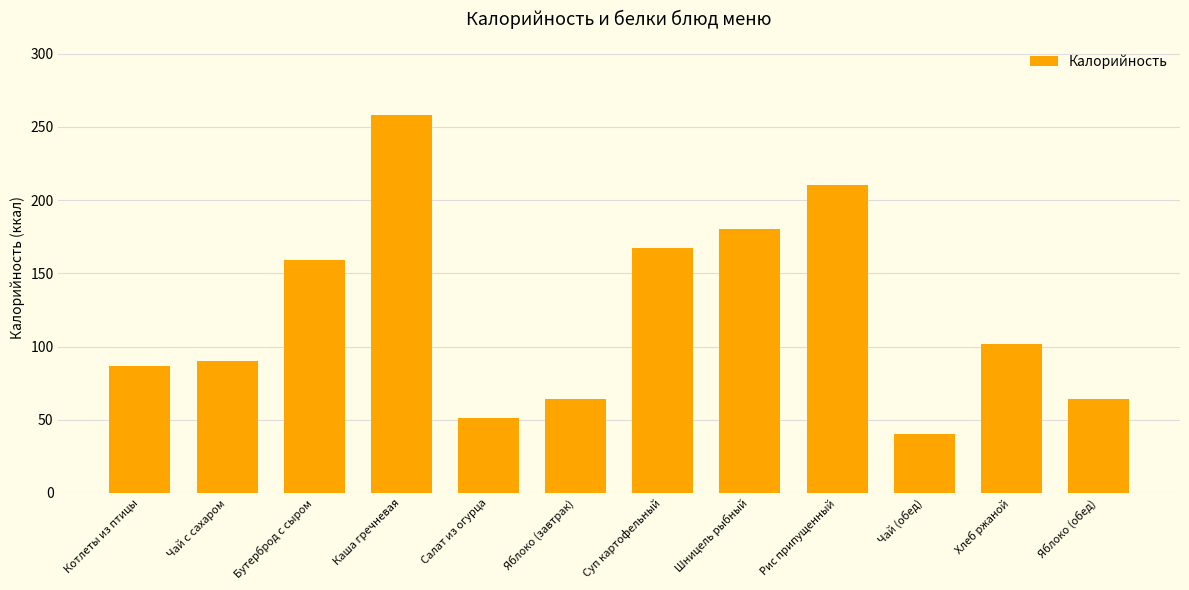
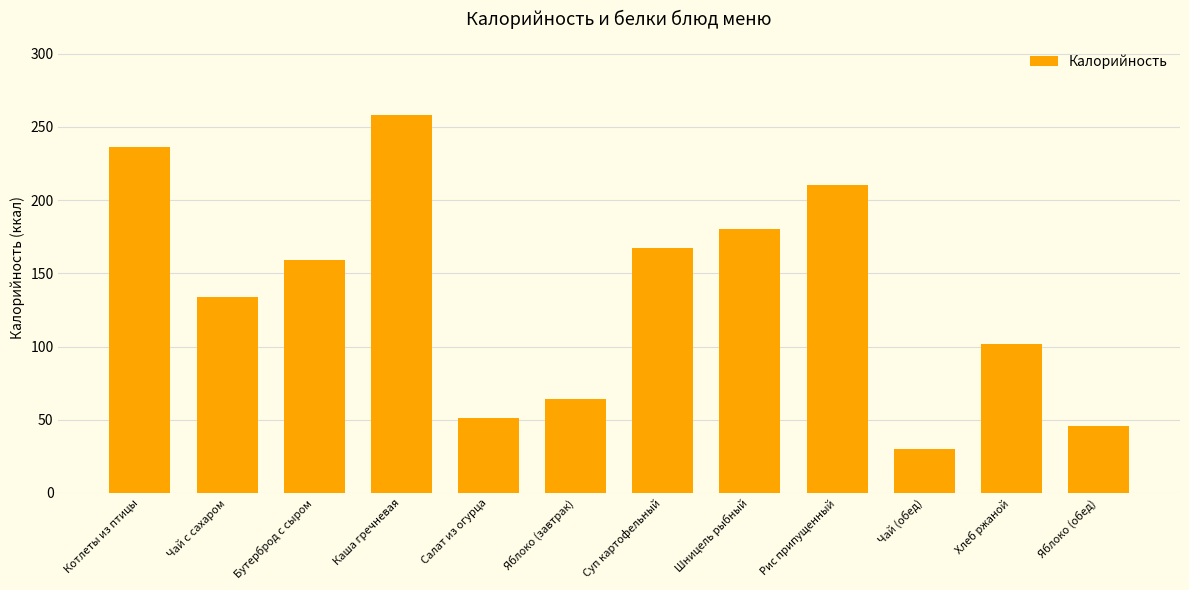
Котлеты из птицы: 87 -> 236
Чай с сахаром: 90 -> 134
Чай (обед): 40 -> 30
Яблоко (обед): 64 -> 46
